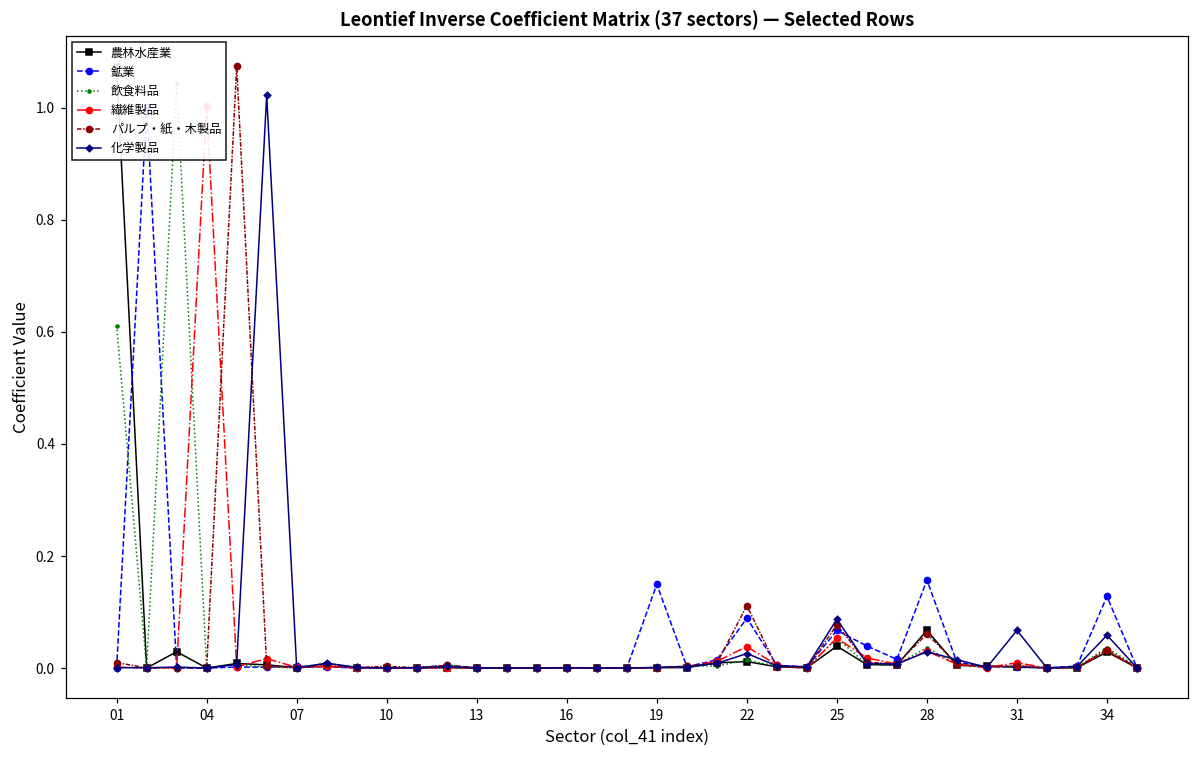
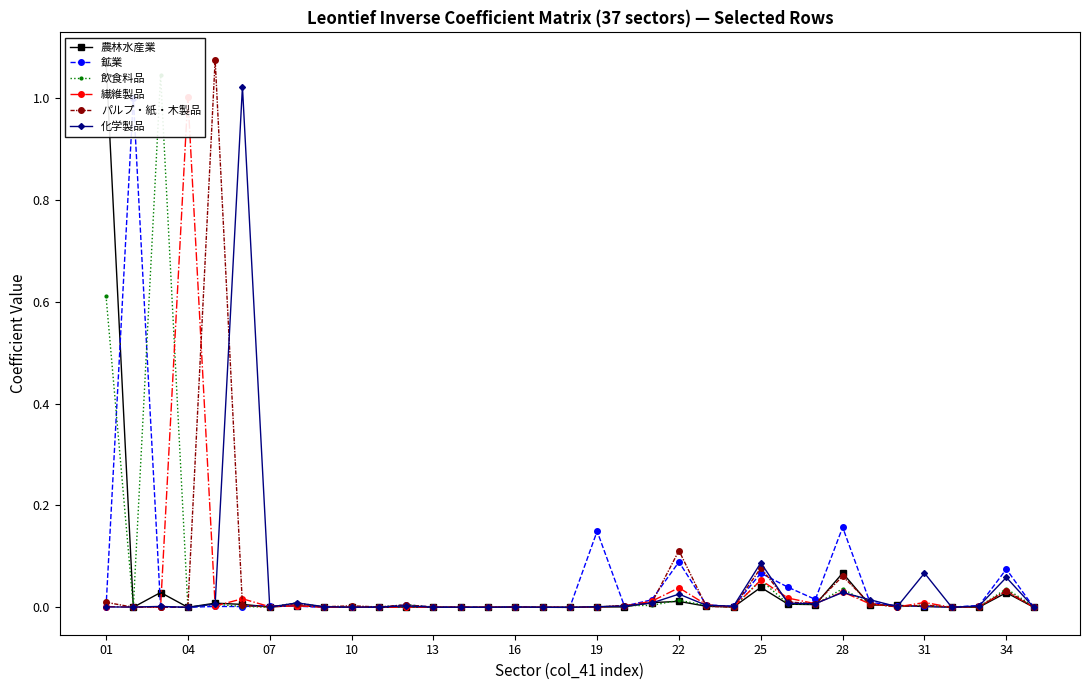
鉱業, 34: 0.13 -> 0.08
